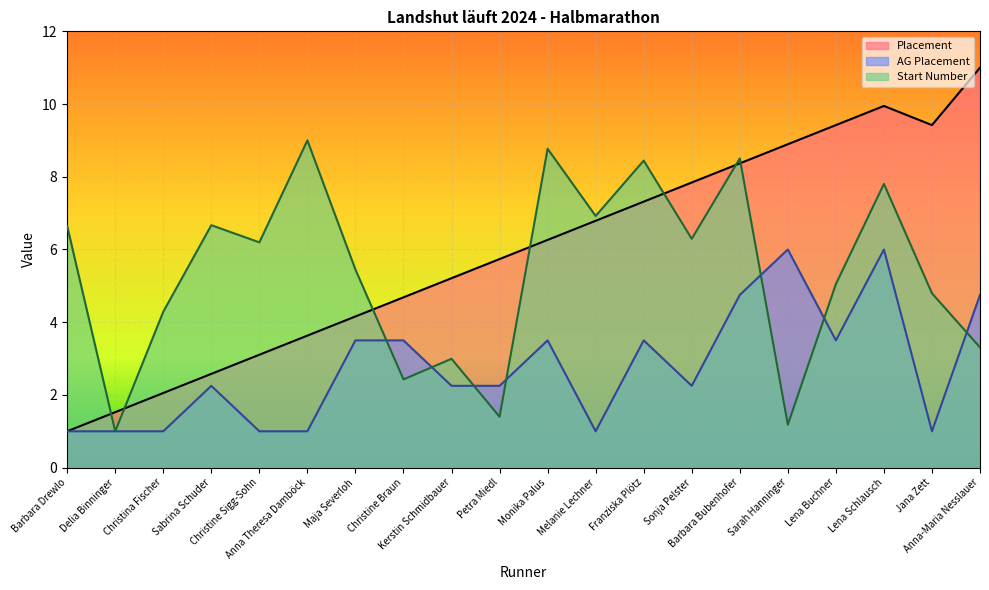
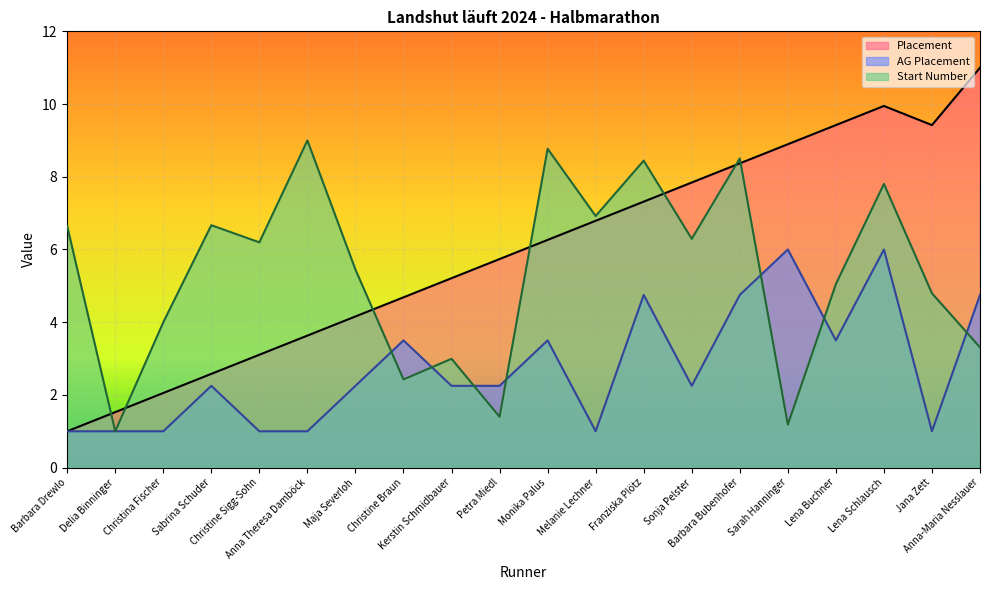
Start Number, Christina Fischer: 4.3 -> 4.0
AG Placement, Maja Severloh: 3.5 -> 2.3
AG Placement, Franziska Plötz: 3.5 -> 4.8
